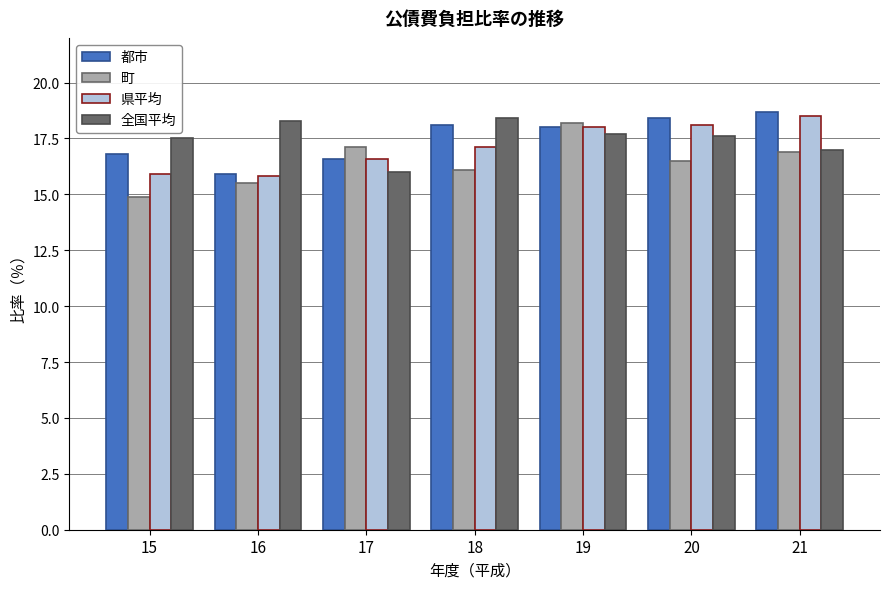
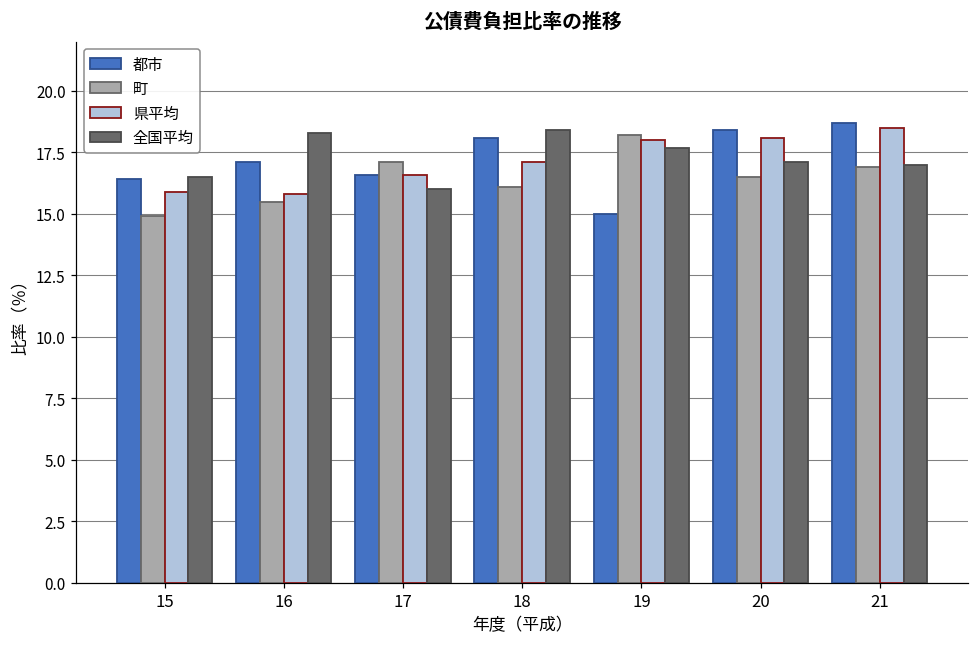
都市, 15: 16.8 -> 16.4
全国平均, 15: 17.5 -> 16.5
都市, 16: 15.9 -> 17.1
都市, 19: 18 -> 15
全国平均, 20: 17.6 -> 17.1
